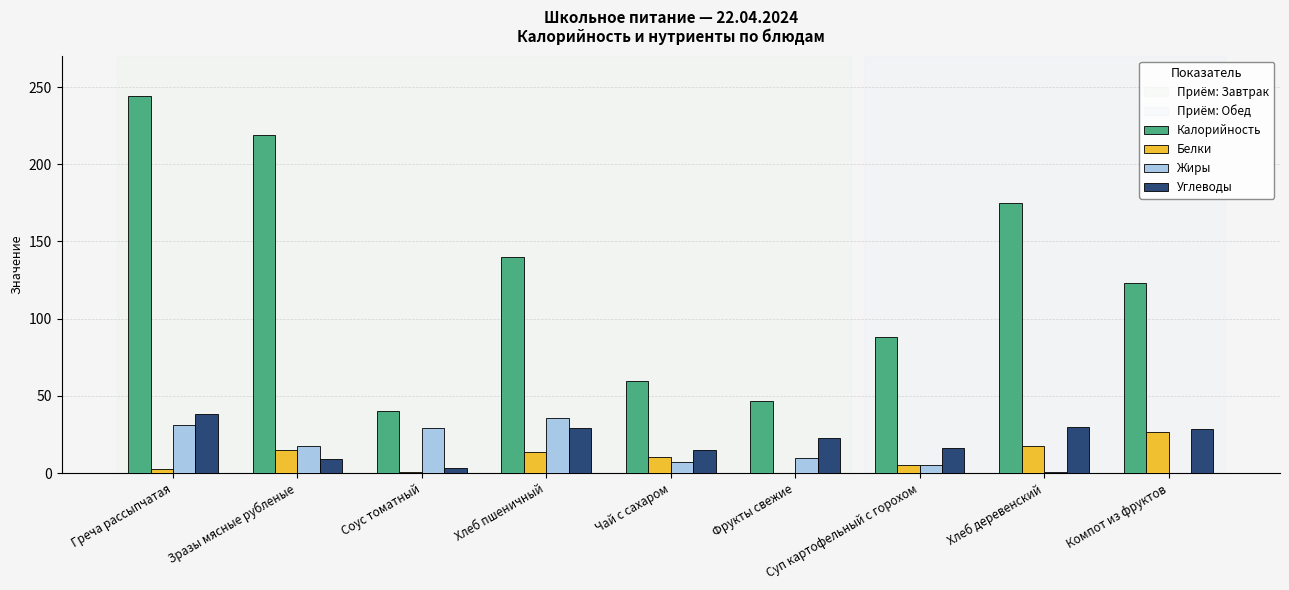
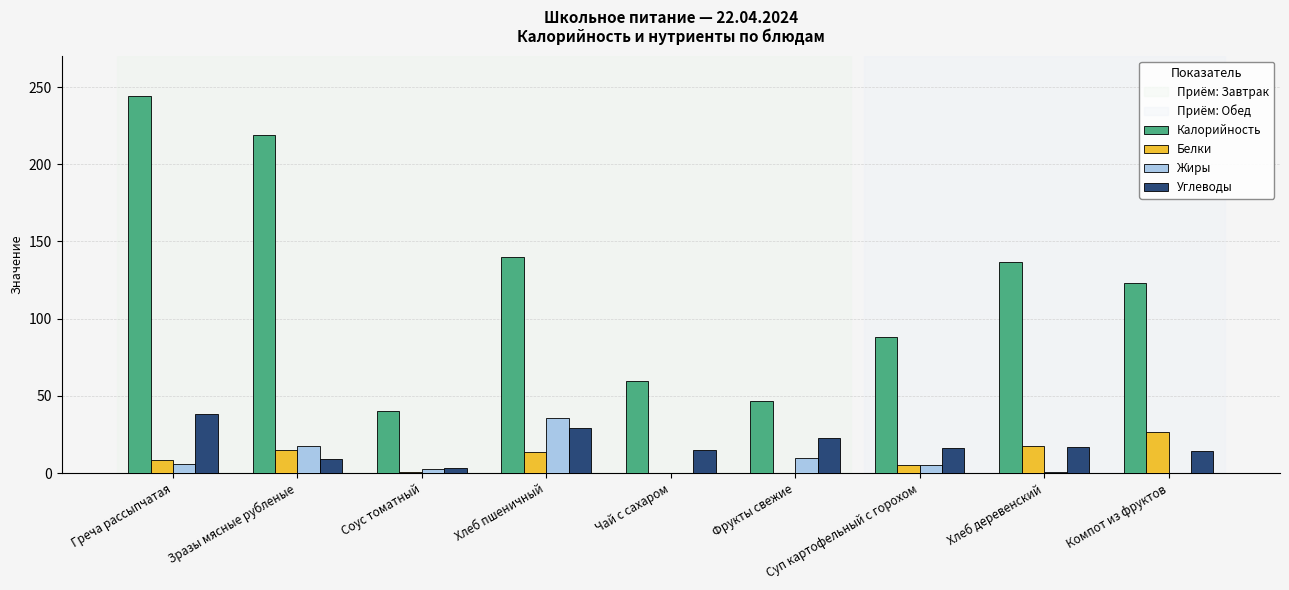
Белки, Греча рассыпчатая: 3 -> 9
Жиры, Греча рассыпчатая: 31 -> 6
Жиры, Соус томатный: 29 -> 3
Белки, Чай с сахаром: 10 -> 0
Жиры, Чай с сахаром: 7 -> 0
Калорийность, Хлеб деревенский: 175 -> 137
Углеводы, Хлеб деревенский: 30 -> 17
Углеводы, Компот из фруктов: 29 -> 14
